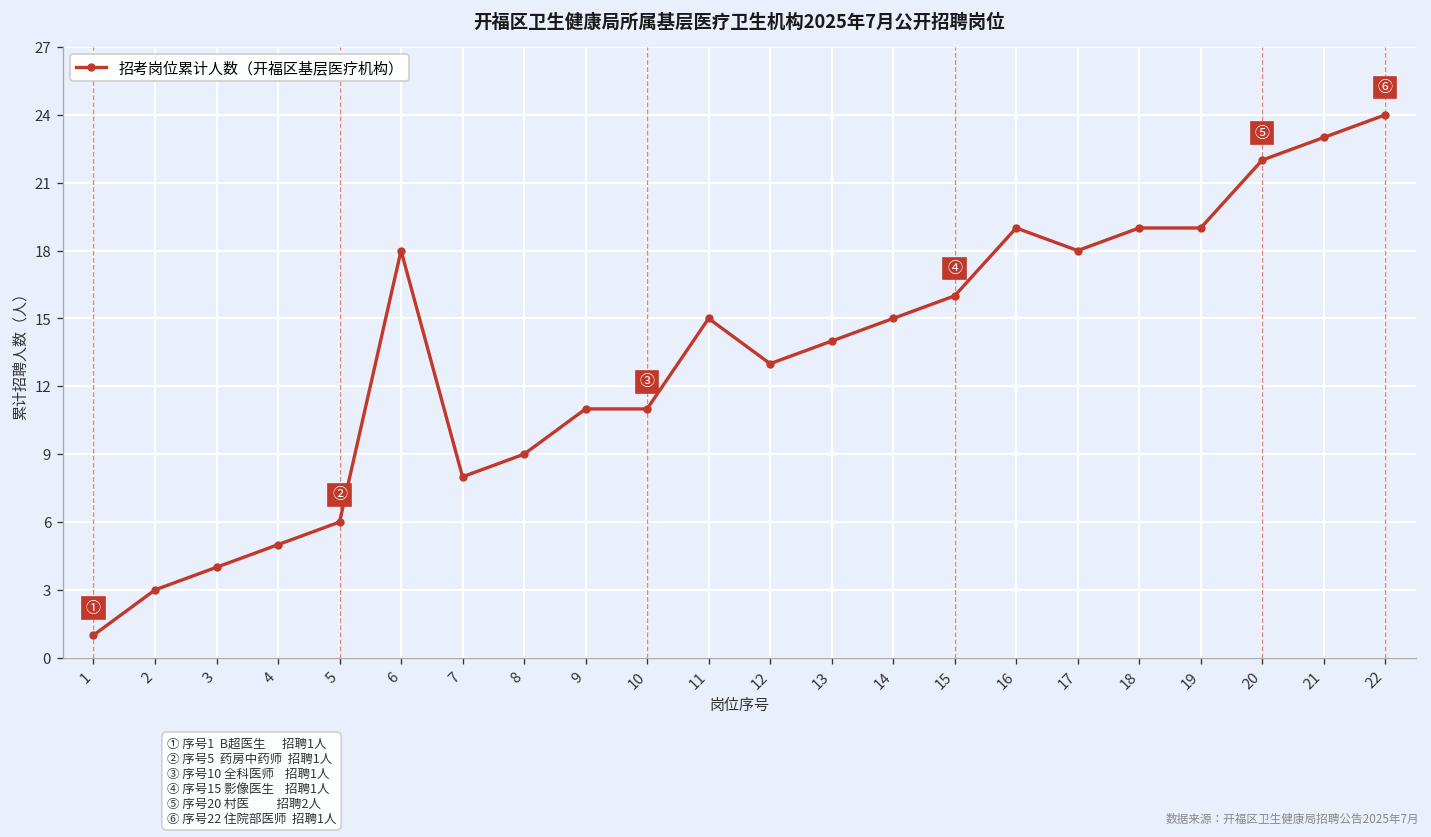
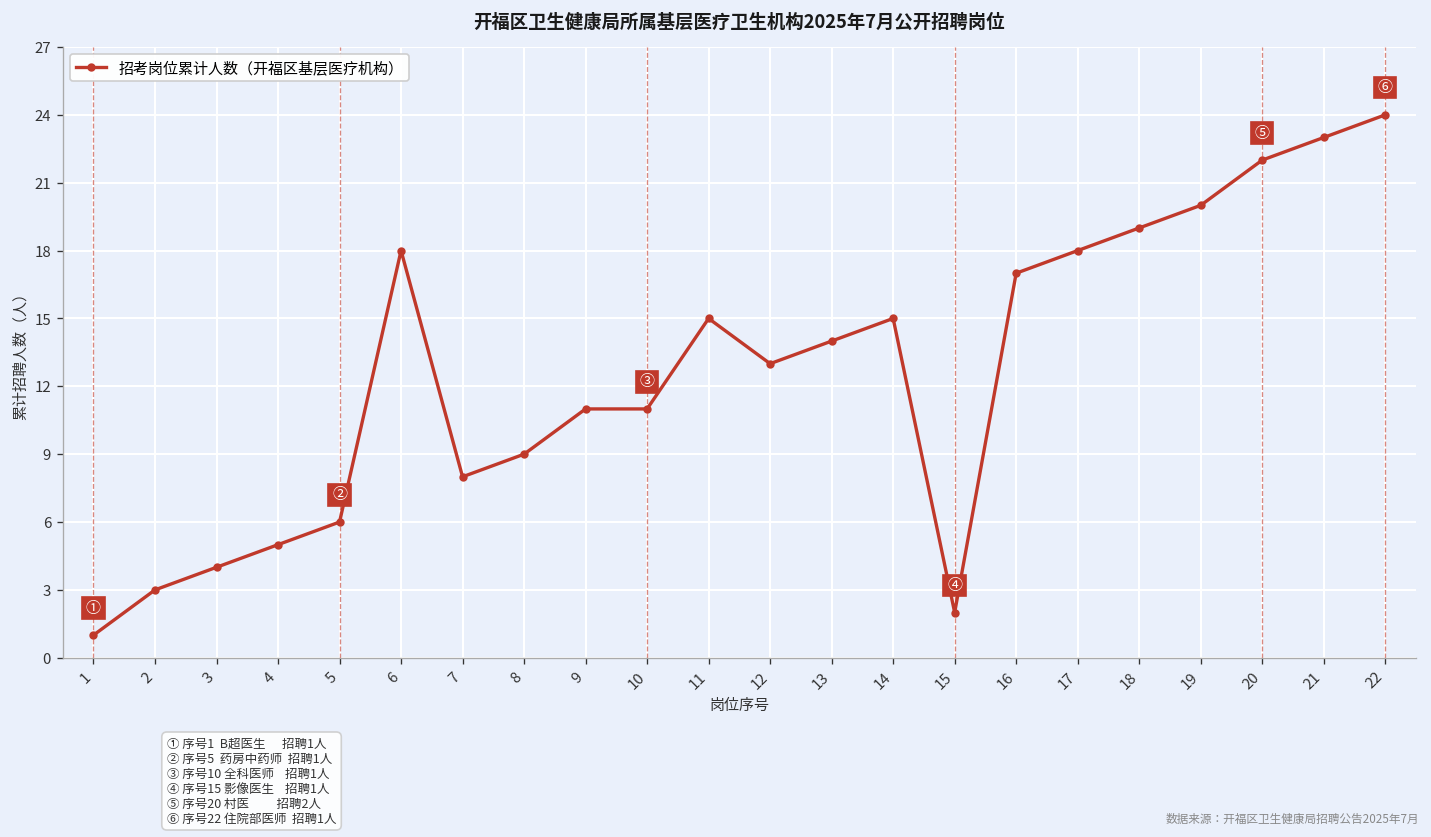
15: 16 -> 2
16: 19 -> 17
19: 19 -> 20
